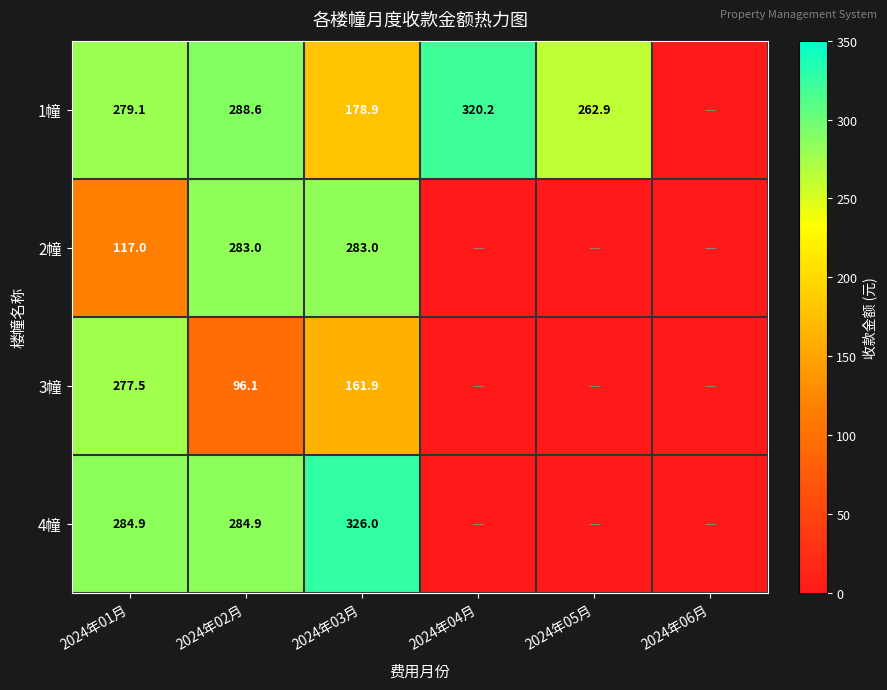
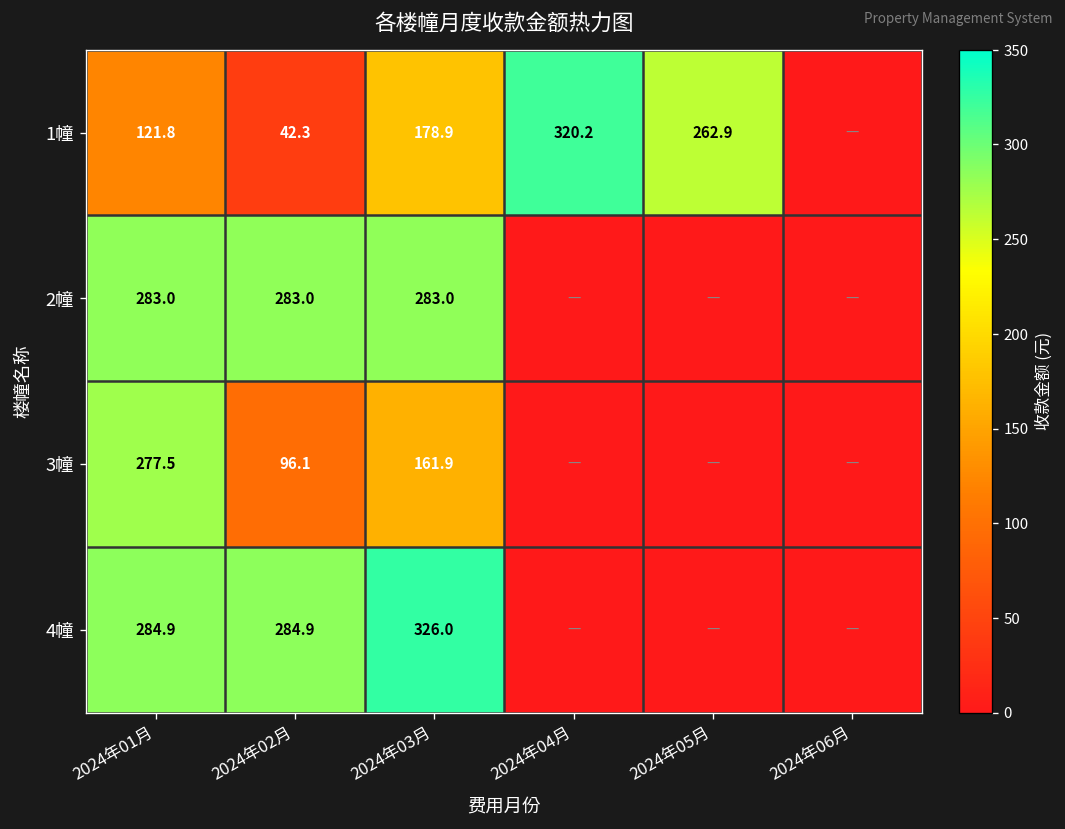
1幢, 2024年01月: 279.1 -> 121.8
1幢, 2024年02月: 288.6 -> 42.3
2幢, 2024年01月: 117.0 -> 283.0
